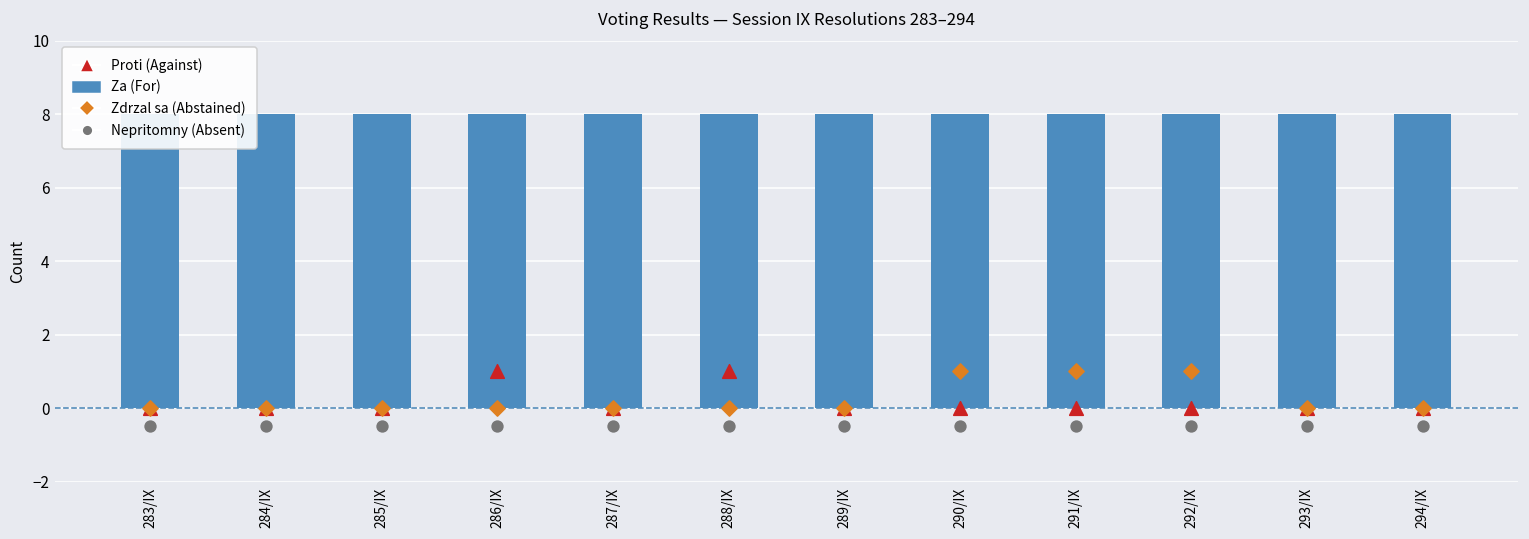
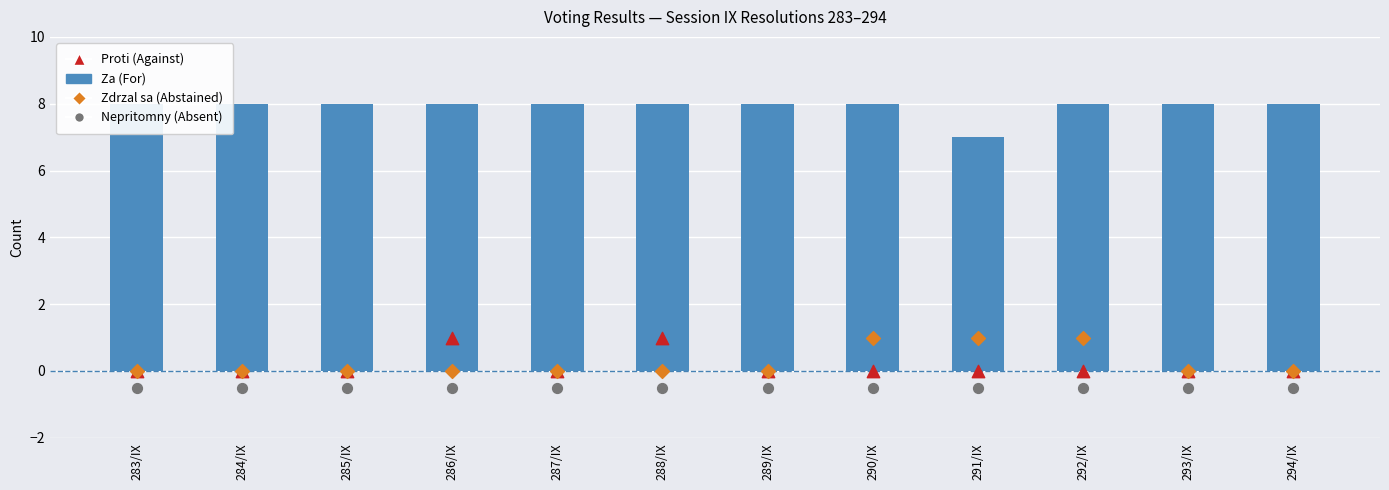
Za (For), 291/IX: 8 -> 7
